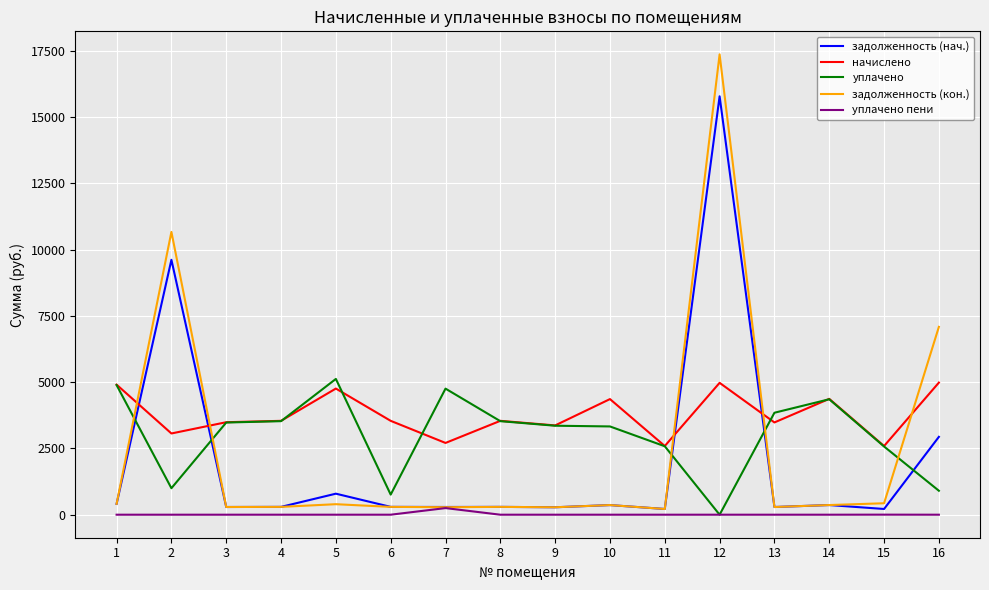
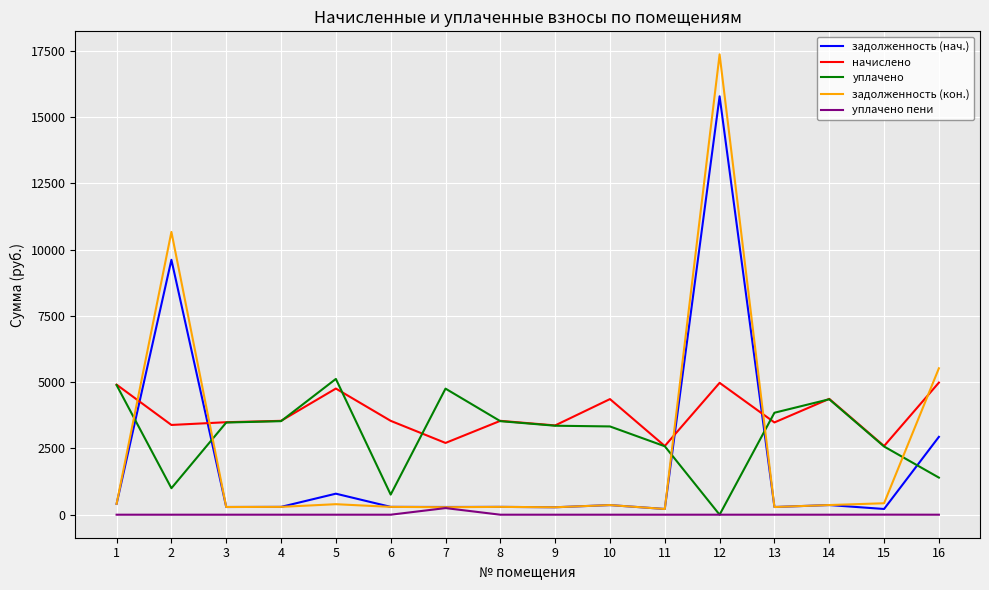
начислено, 2: 3100 -> 3400
уплачено, 16: 900 -> 1400
задолженность (кон.), 16: 7100 -> 5500
